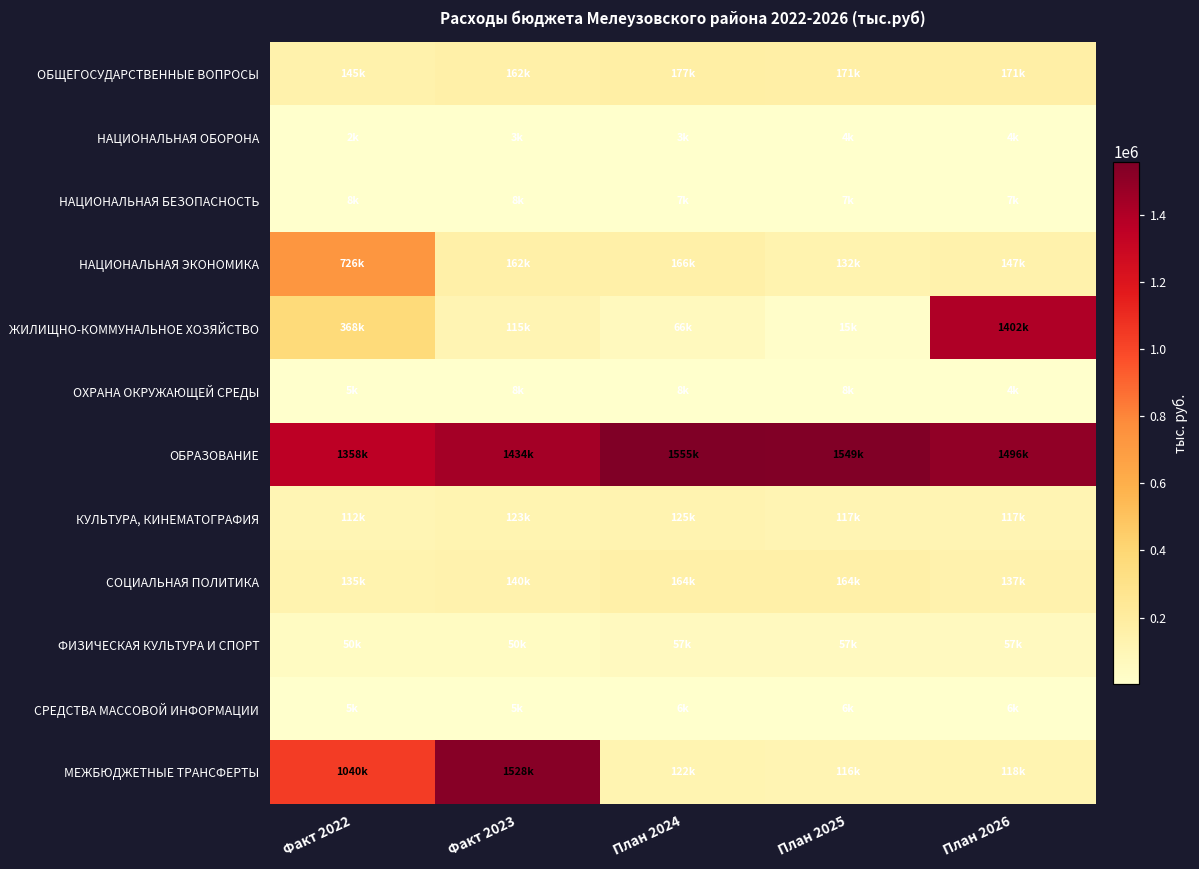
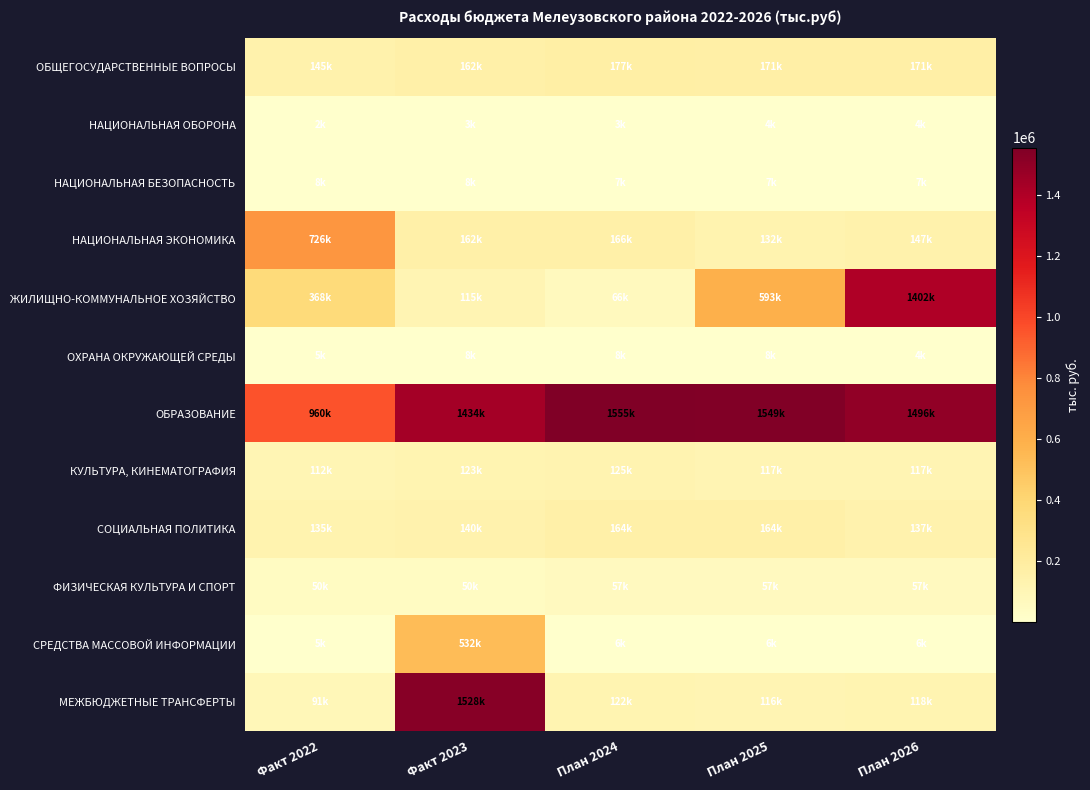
ЖИЛИЩНО-КОММУНАЛЬНОЕ ХОЗЯЙСТВО, План 2025: 15k -> 593k
ОБРАЗОВАНИЕ, Факт 2022: 1358k -> 960k
СРЕДСТВА МАССОВОЙ ИНФОРМАЦИИ, Факт 2023: 5k -> 532k
МЕЖБЮДЖЕТНЫЕ ТРАНСФЕРТЫ, Факт 2022: 1040k -> 91k
